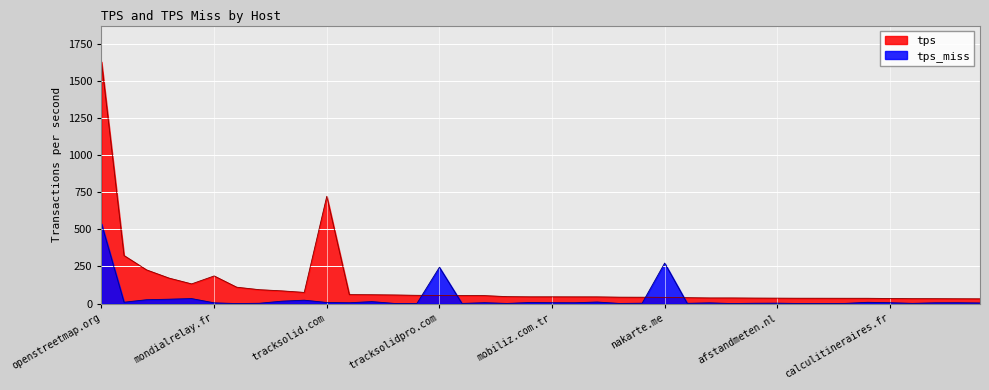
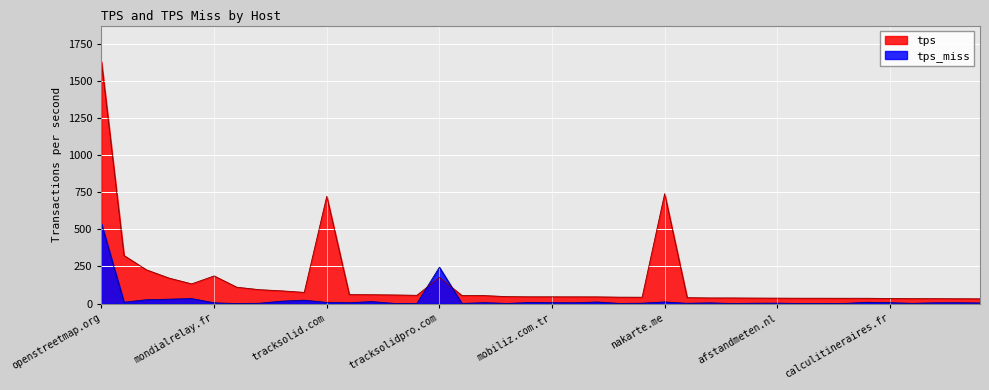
tps, tracksolidpro.com: 50 -> 180
tps, nakarte.me: 40 -> 740
tps_miss, nakarte.me: 270 -> 10
